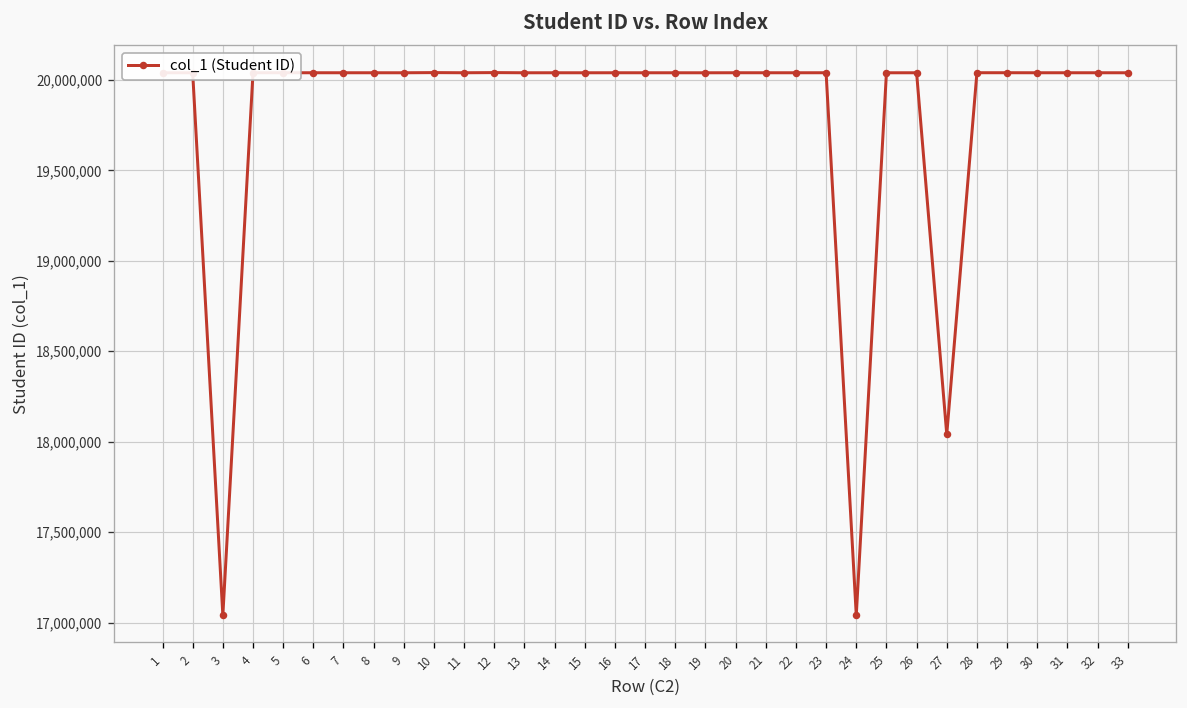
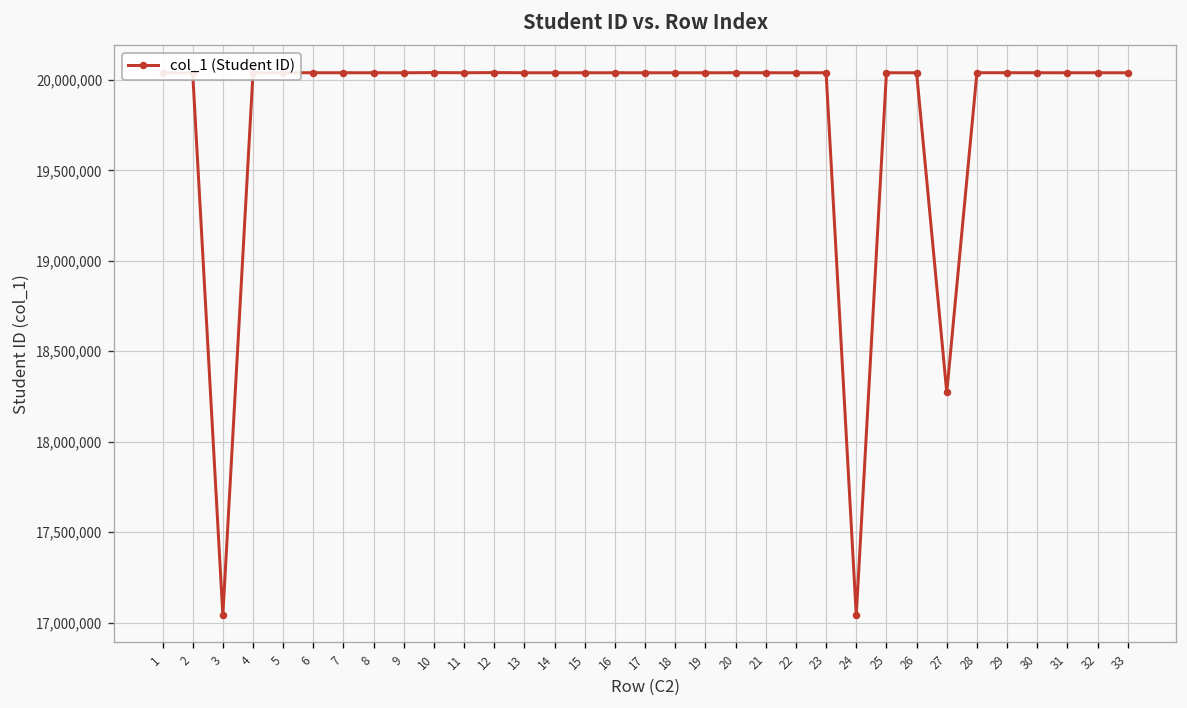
27: 18,040,000 -> 18,270,000
